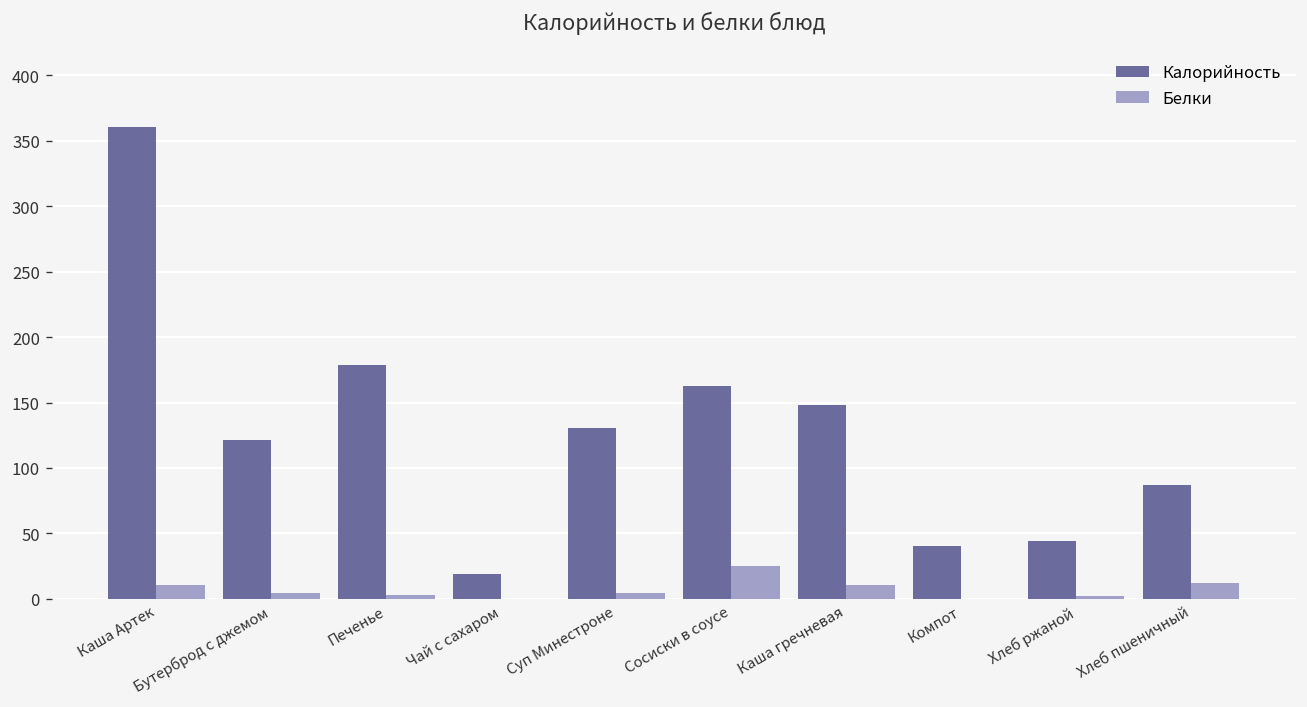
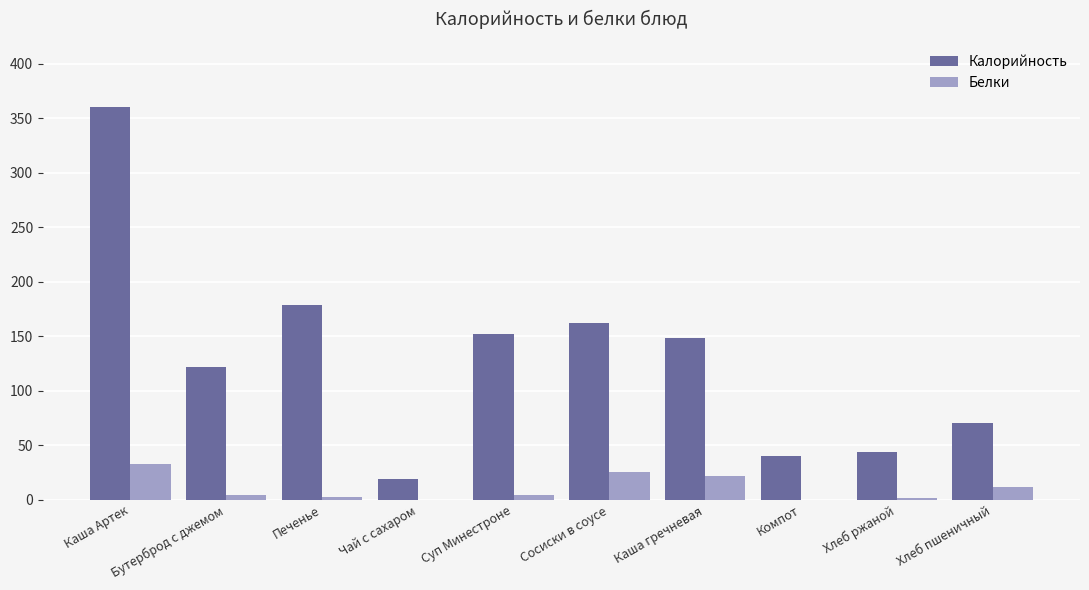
Белки, Каша Артек: 11 -> 33
Калорийность, Суп Минестроне: 131 -> 152
Белки, Каша гречневая: 10 -> 22
Калорийность, Хлеб пшеничный: 87 -> 71
